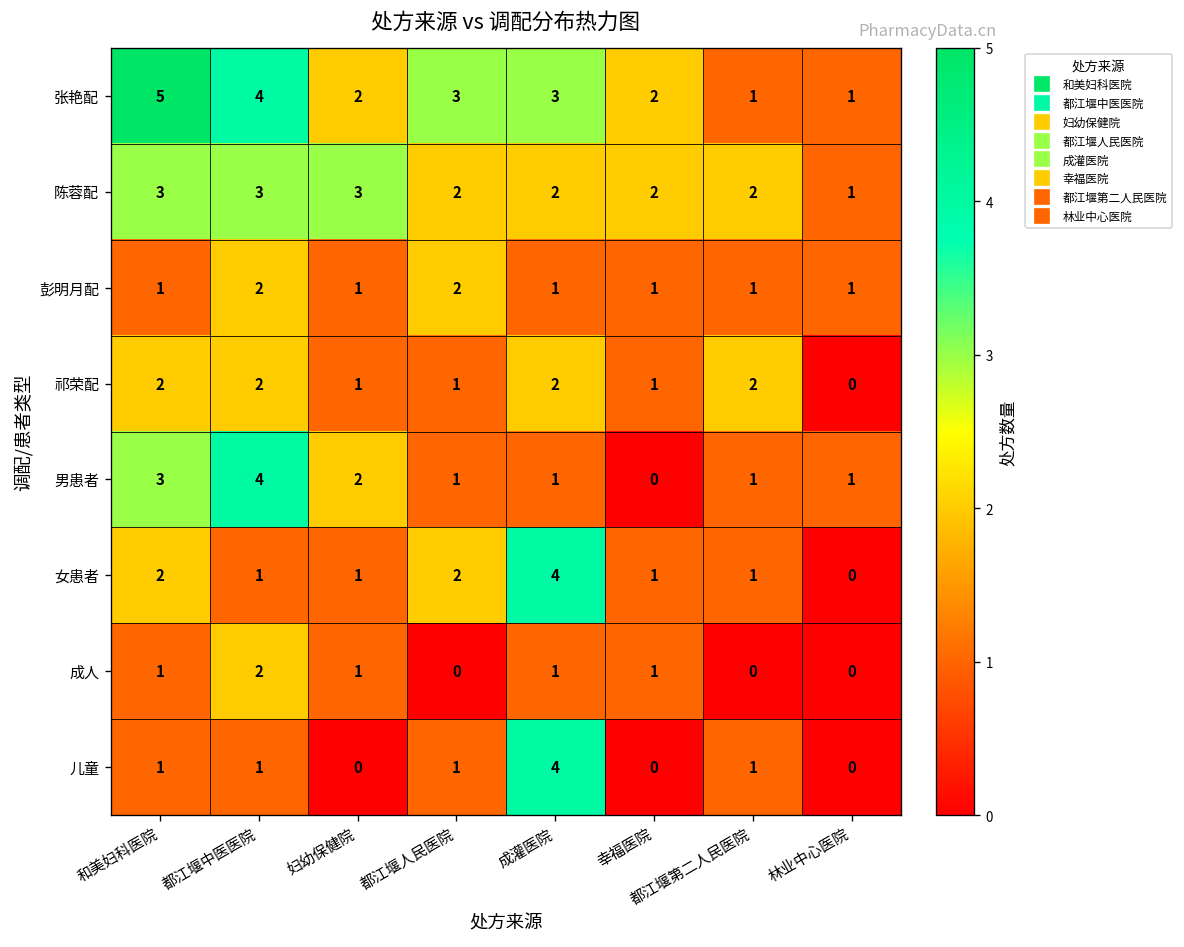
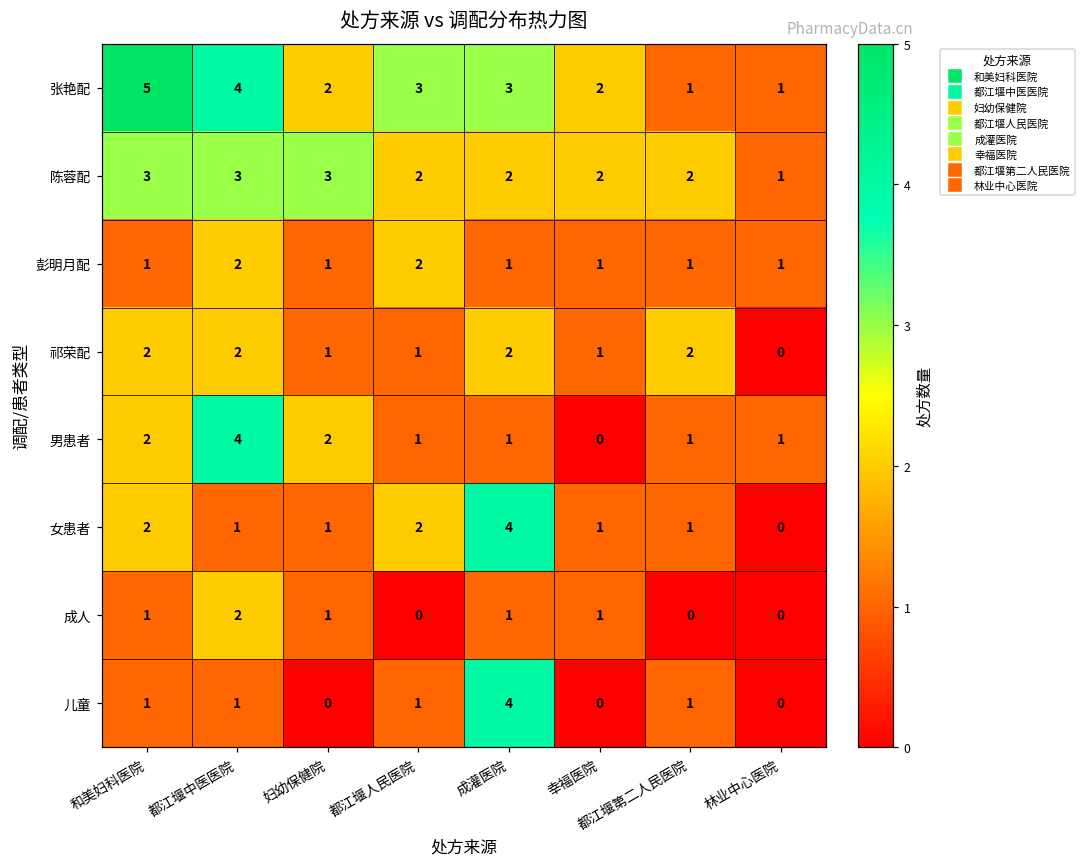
男患者, 和美妇科医院: 3 -> 2
